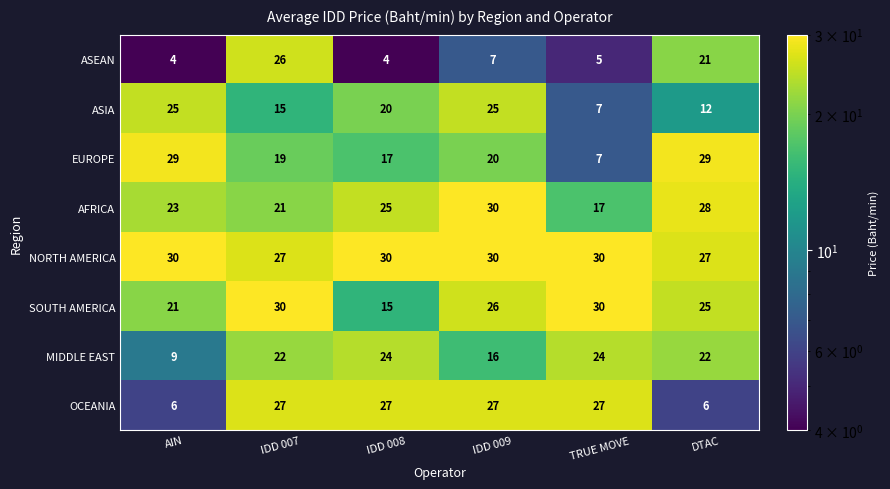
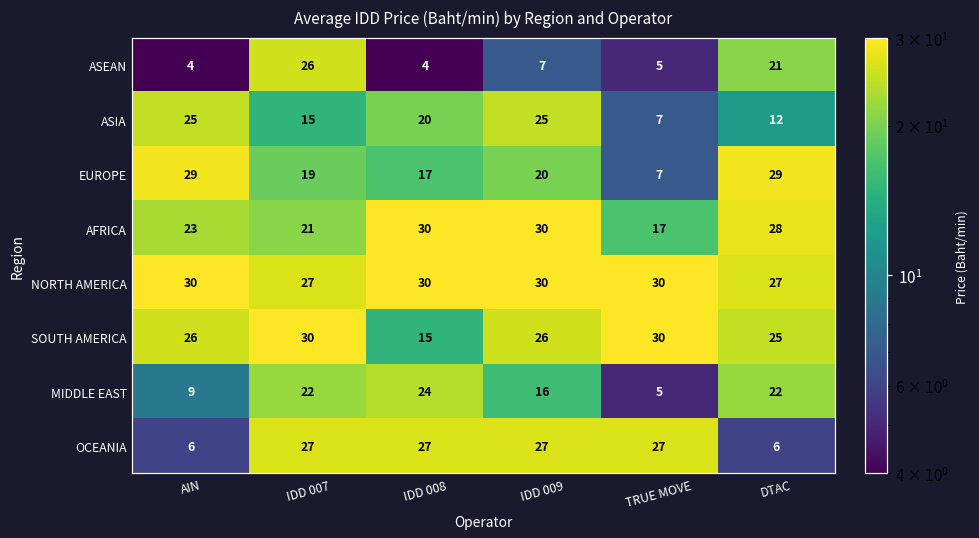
AFRICA, IDD 008: 25 -> 30
SOUTH AMERICA, AIN: 21 -> 26
MIDDLE EAST, TRUE MOVE: 24 -> 5
